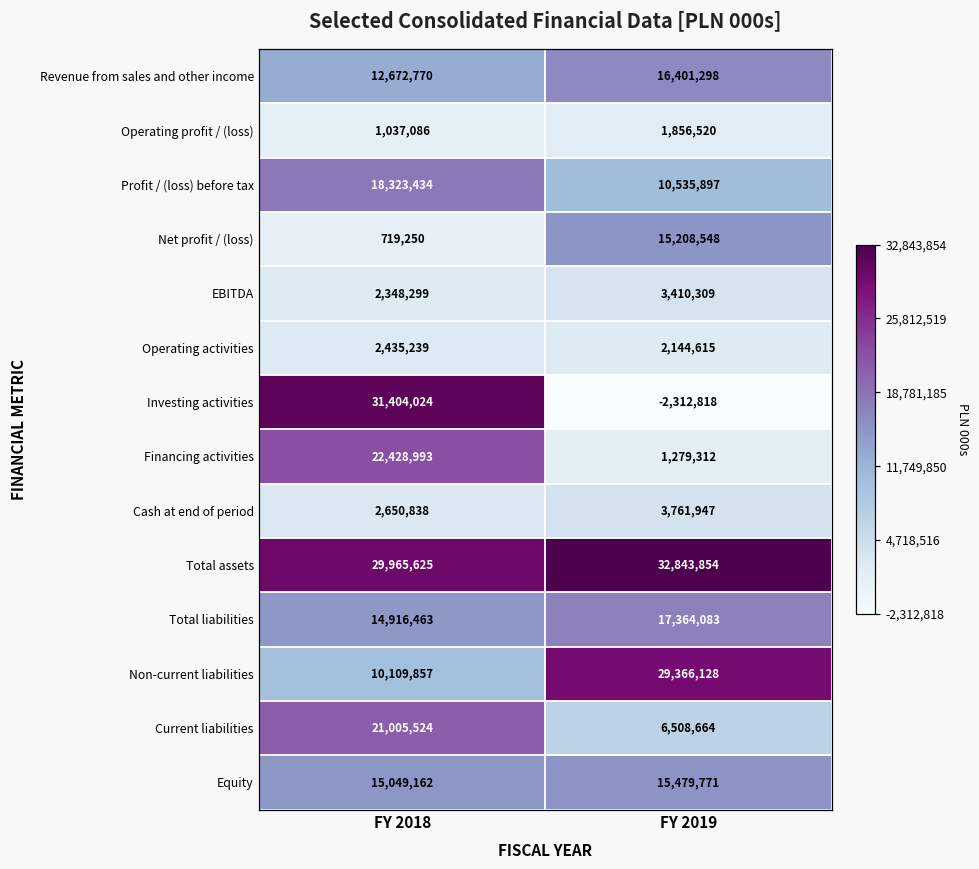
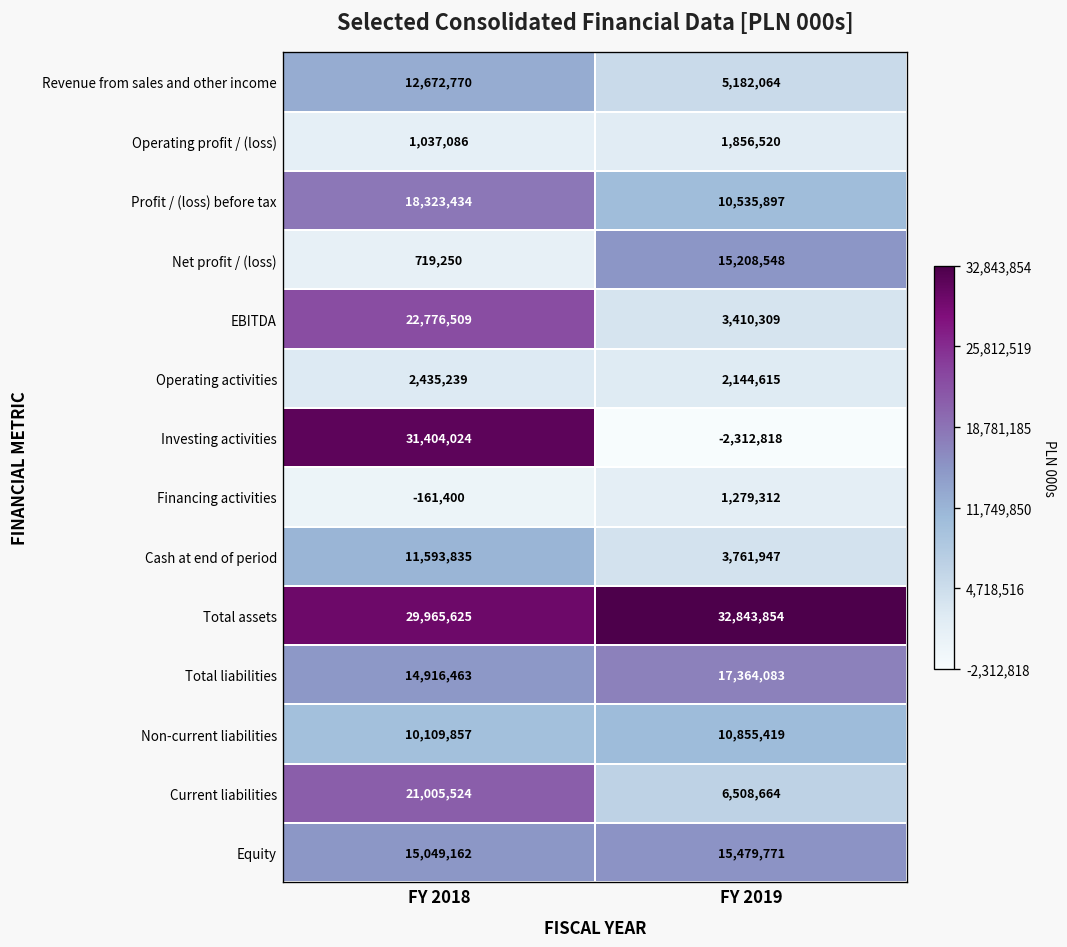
Revenue from sales and other income, FY 2019: 16,401,298 -> 5,182,064
EBITDA, FY 2018: 2,348,299 -> 22,776,509
Financing activities, FY 2018: 22,428,993 -> -161,400
Cash at end of period, FY 2018: 2,650,838 -> 11,593,835
Non-current liabilities, FY 2019: 29,366,128 -> 10,855,419
